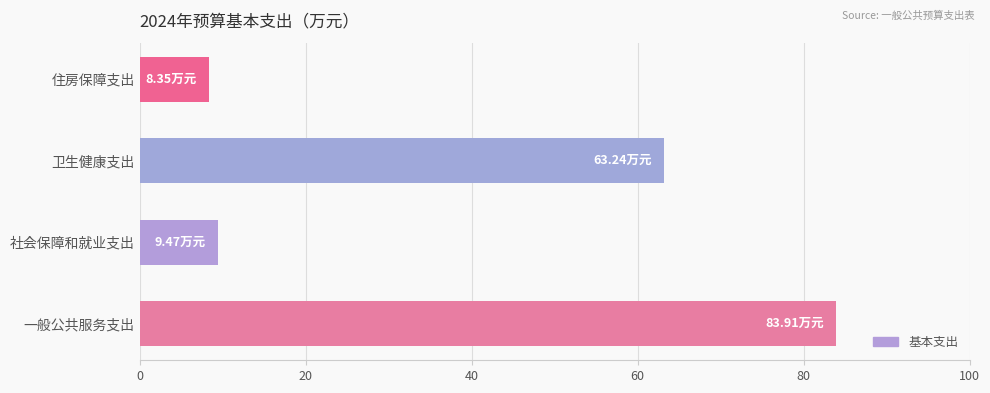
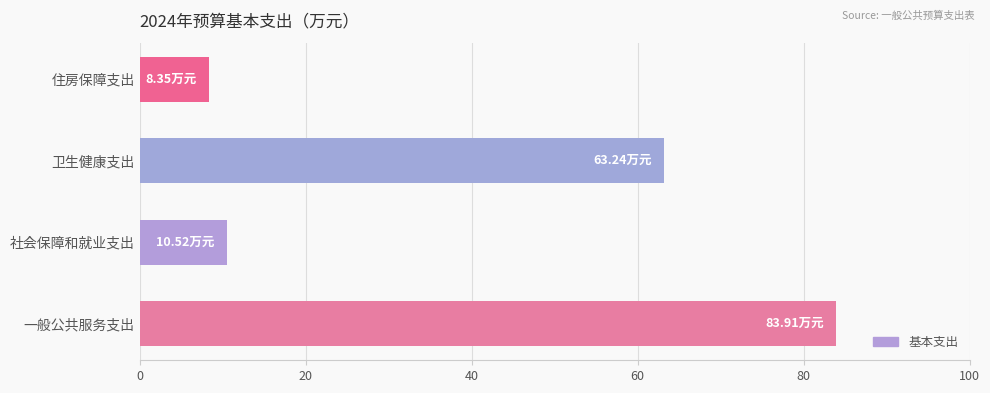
社会保障和就业支出: 9.47 -> 10.52
